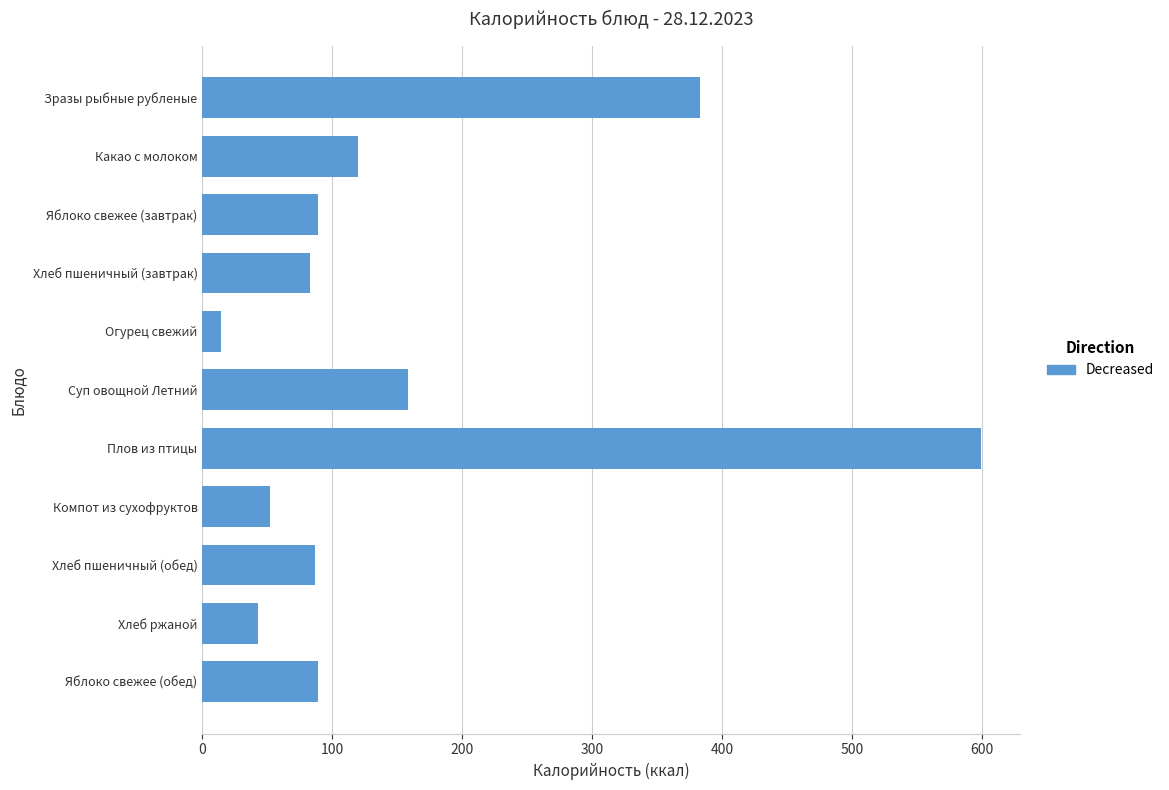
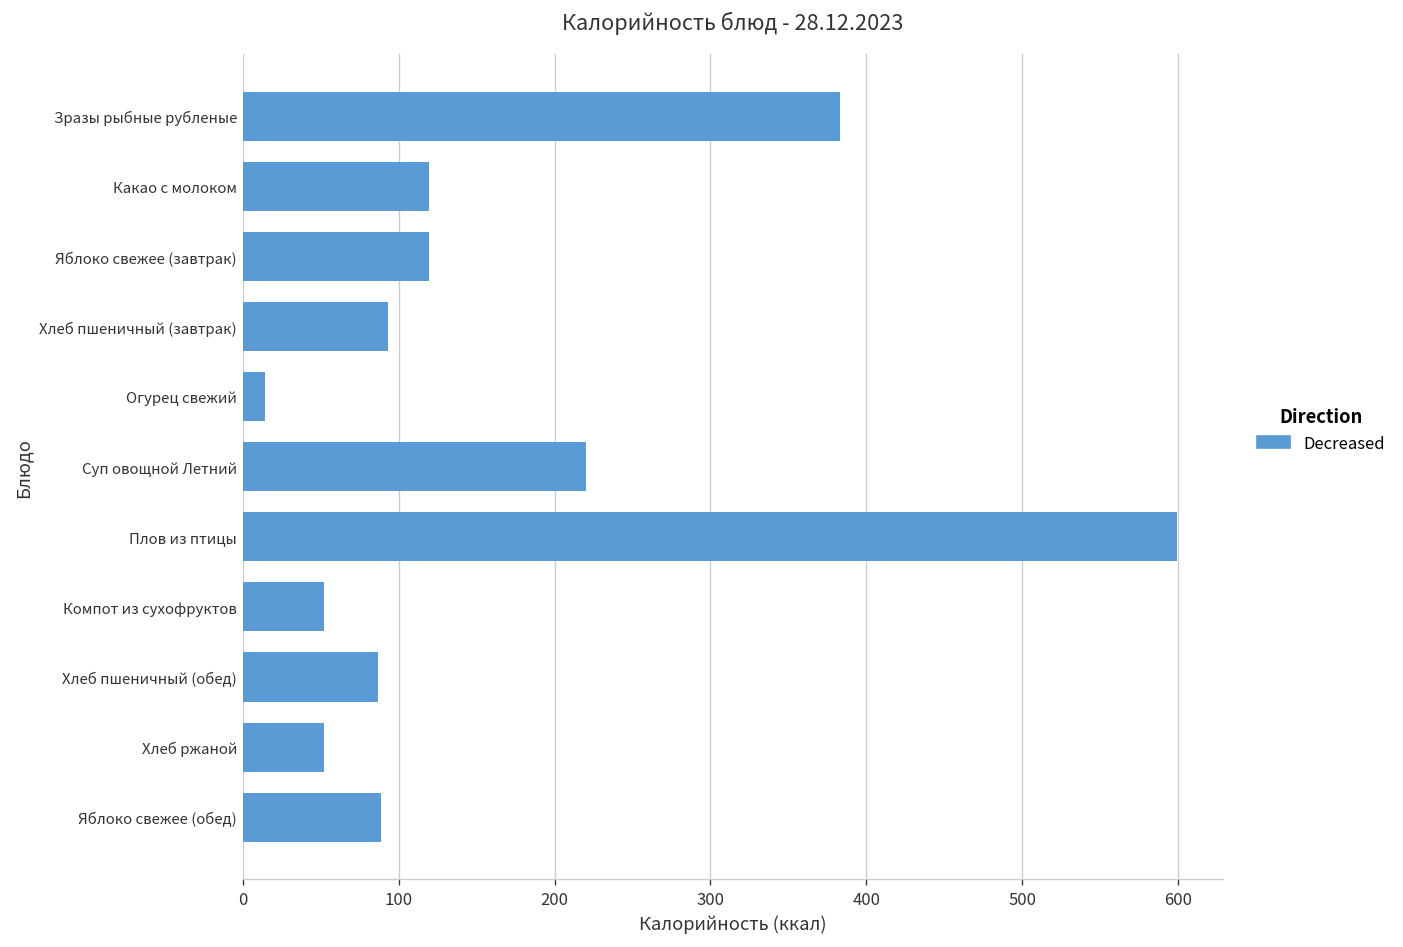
Яблоко свежее (завтрак): 89 -> 119
Хлеб пшеничный (завтрак): 83 -> 93
Суп овощной Летний: 159 -> 220
Хлеб ржаной: 43 -> 52
